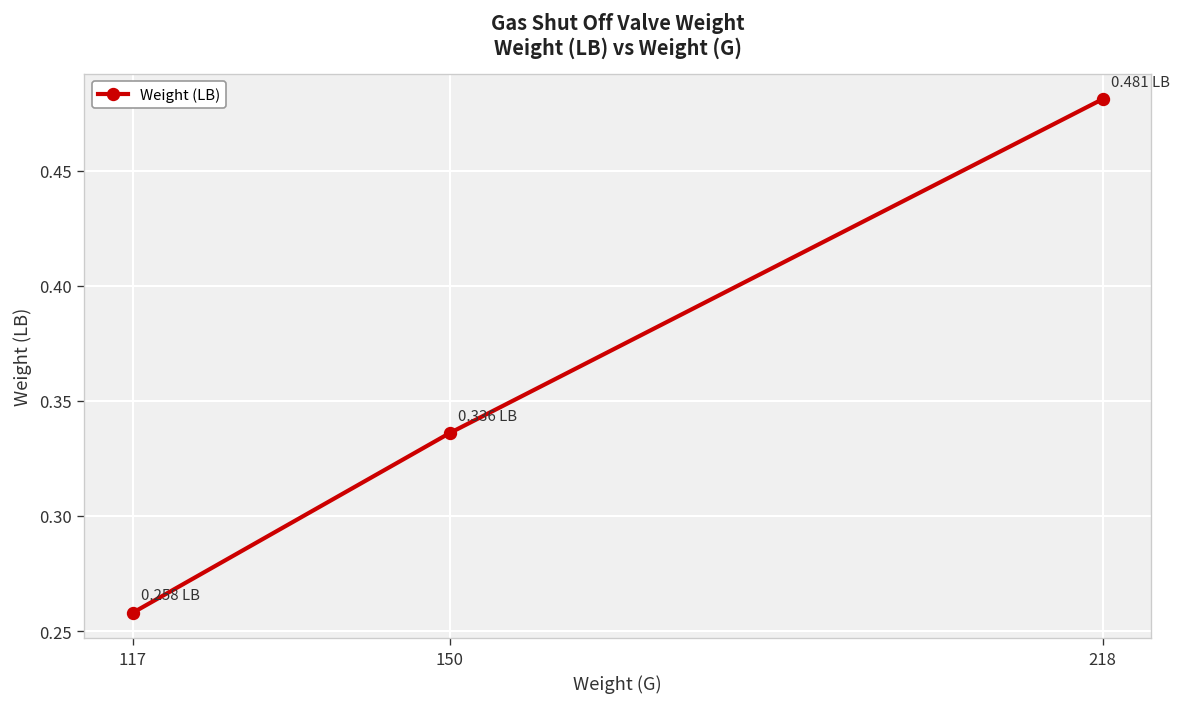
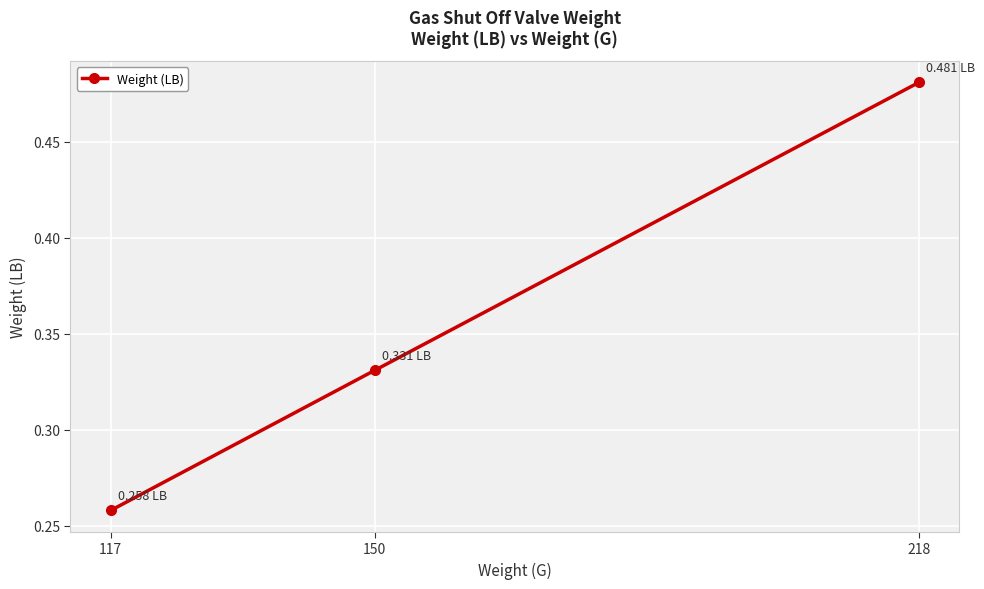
150: 0.336 -> 0.331
